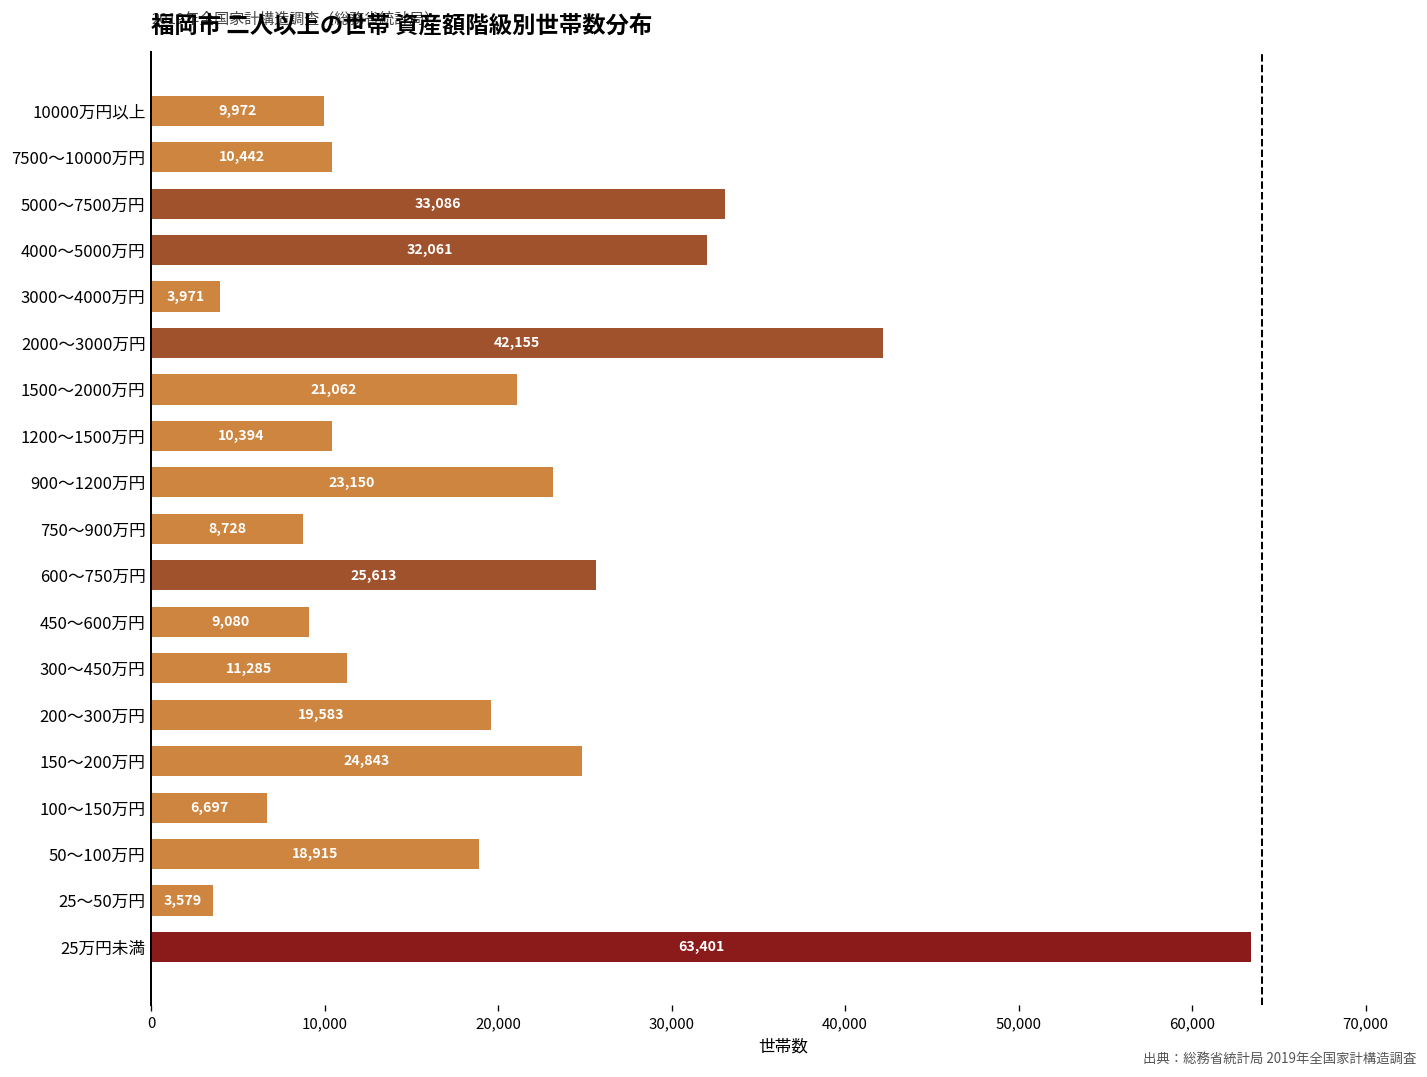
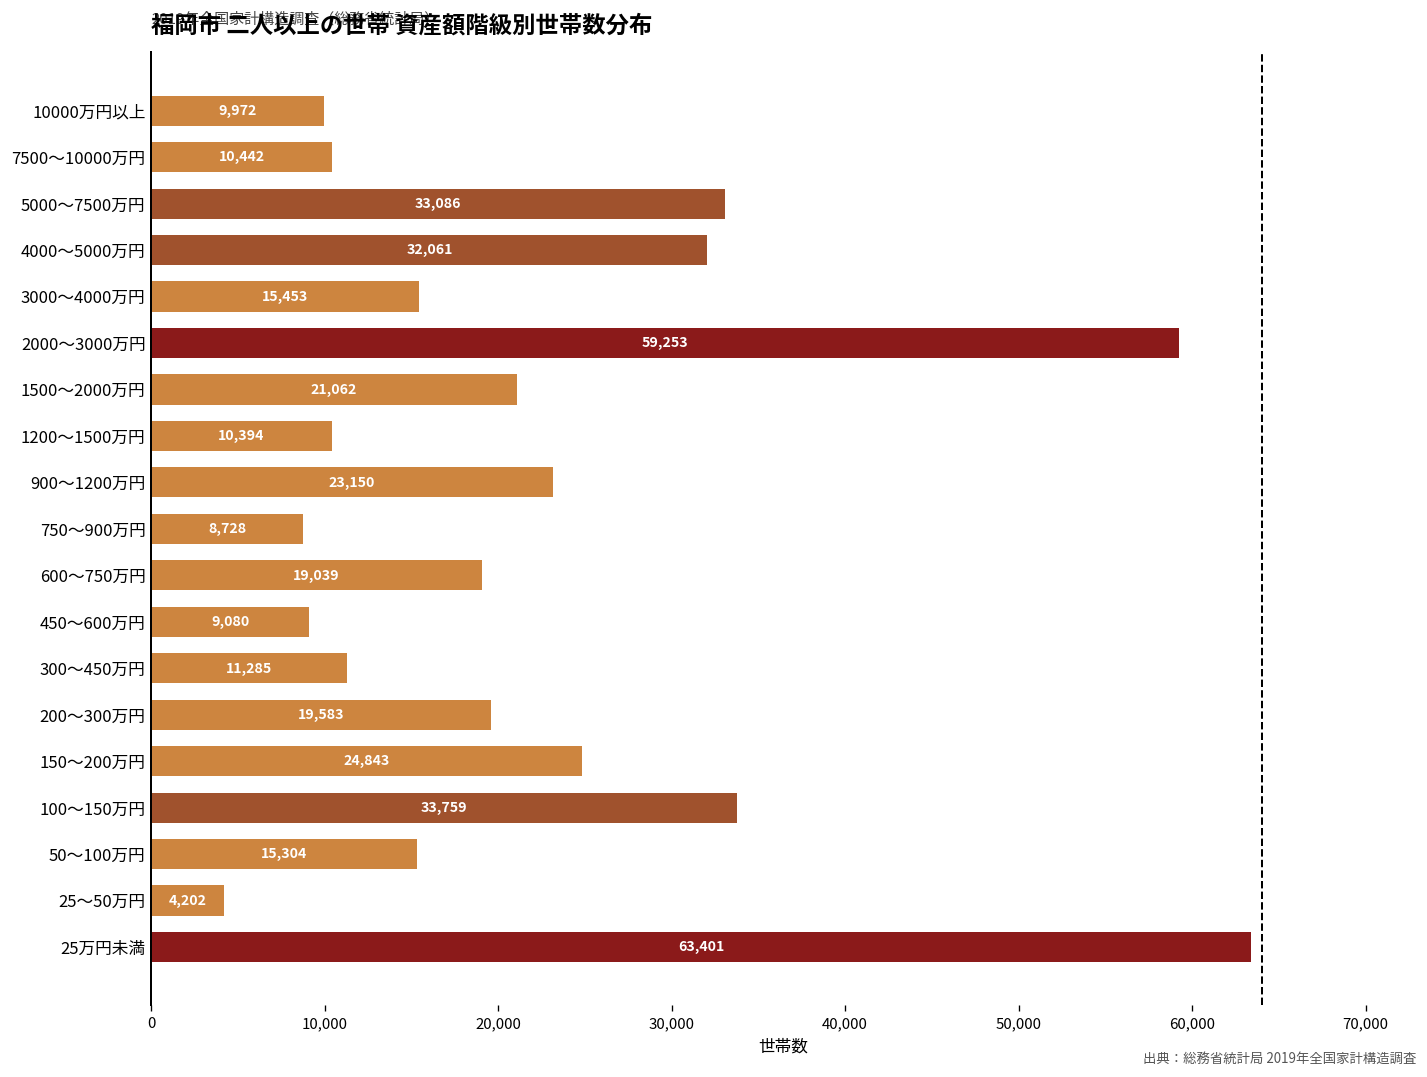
3000～4000万円: 3,971 -> 15,453
2000～3000万円: 42,155 -> 59,253
600～750万円: 25,613 -> 19,039
100～150万円: 6,697 -> 33,759
50～100万円: 18,915 -> 15,304
25～50万円: 3,579 -> 4,202
